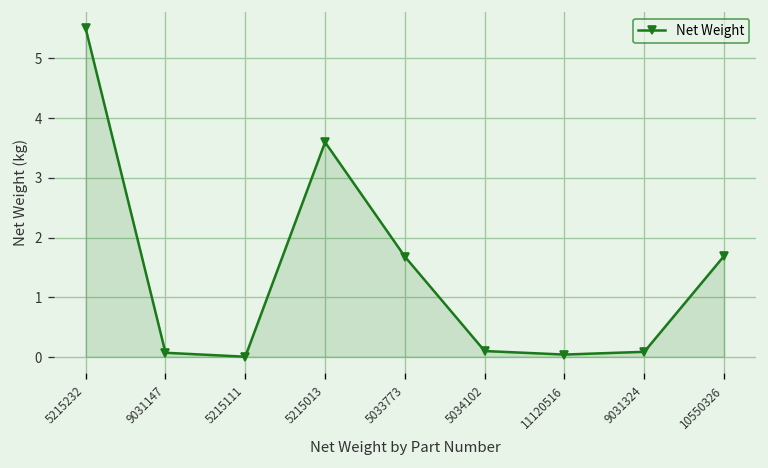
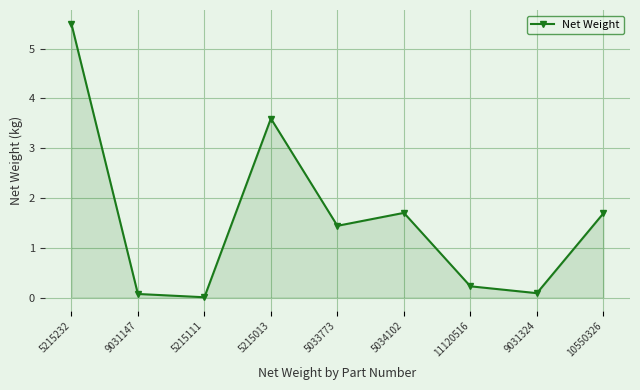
5033773: 1.7 -> 1.4
5034102: 0.1 -> 1.7
11120516: 0.0 -> 0.2
